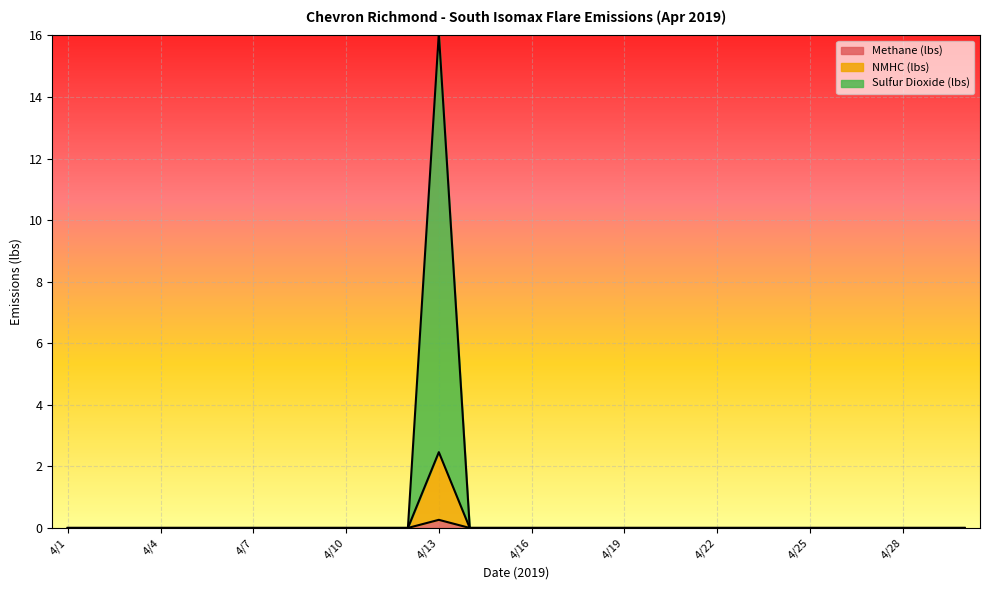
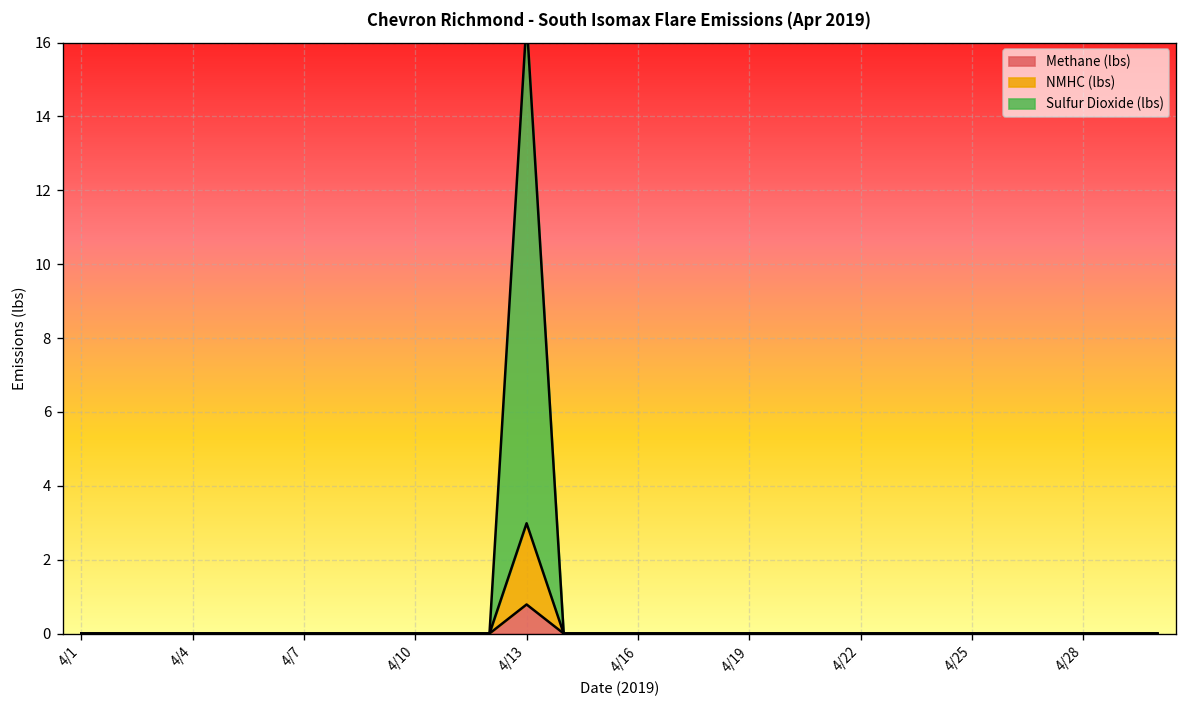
Methane (lbs), 4/13: 0.3 -> 0.8
